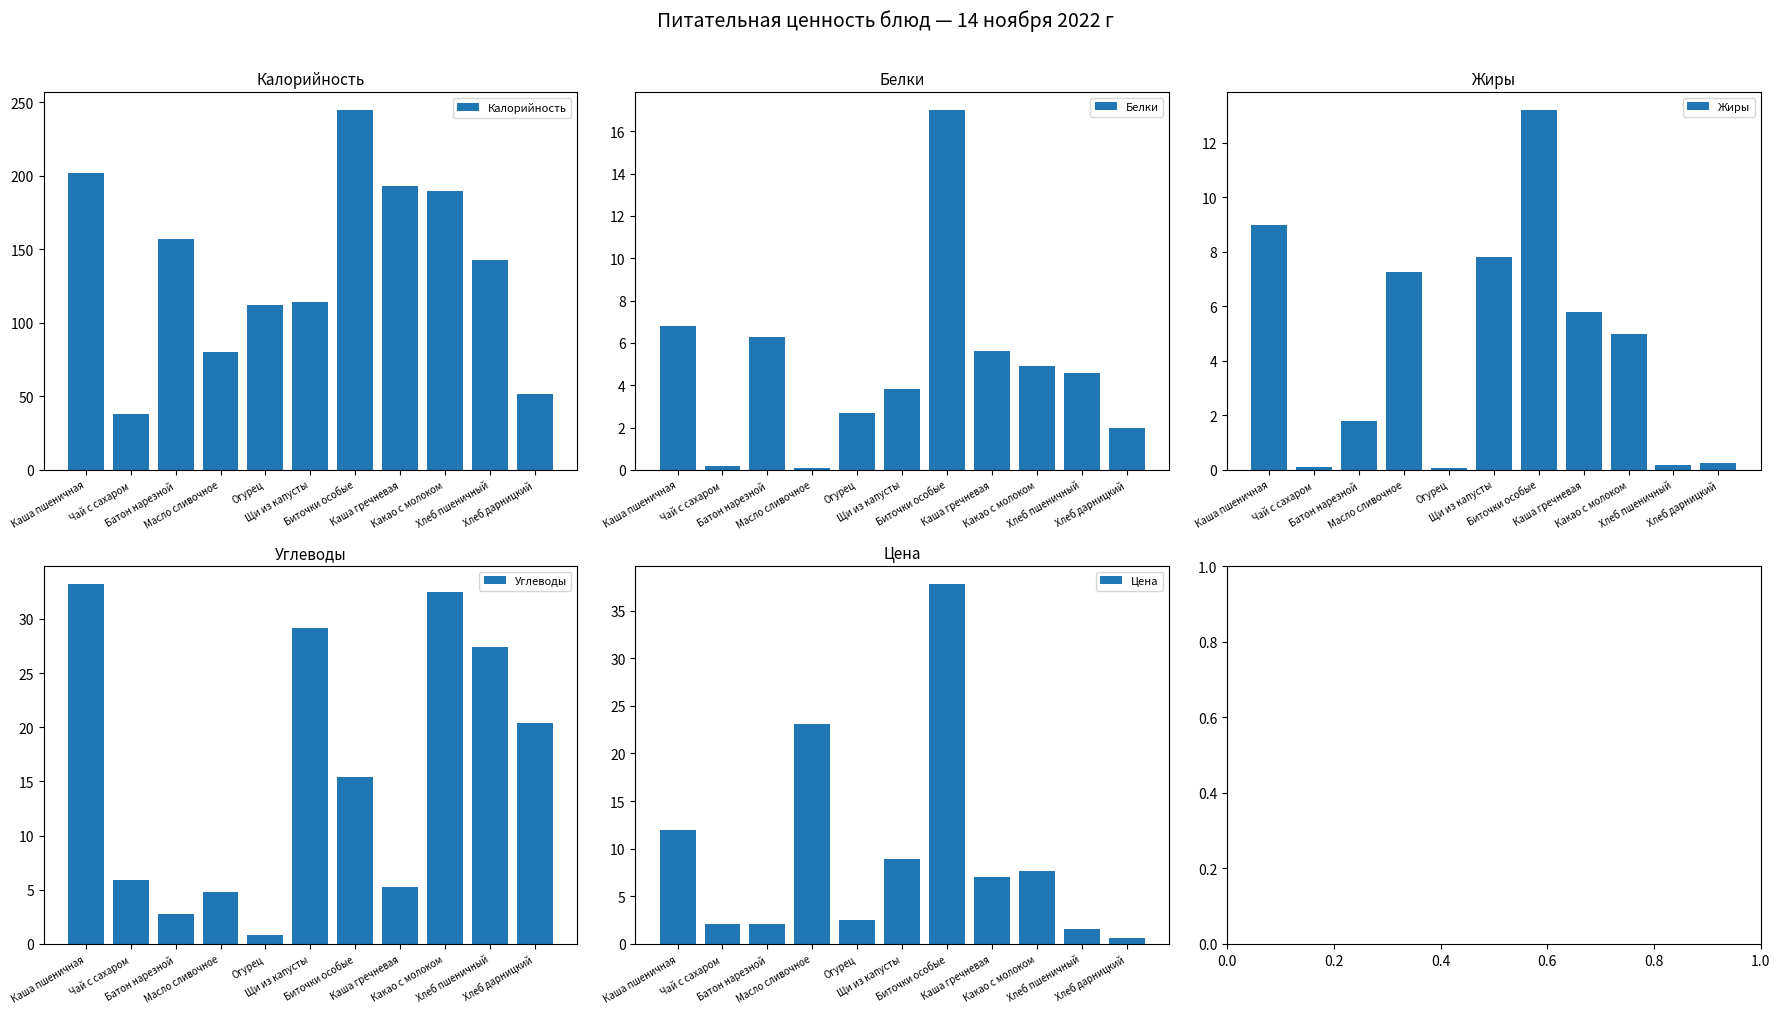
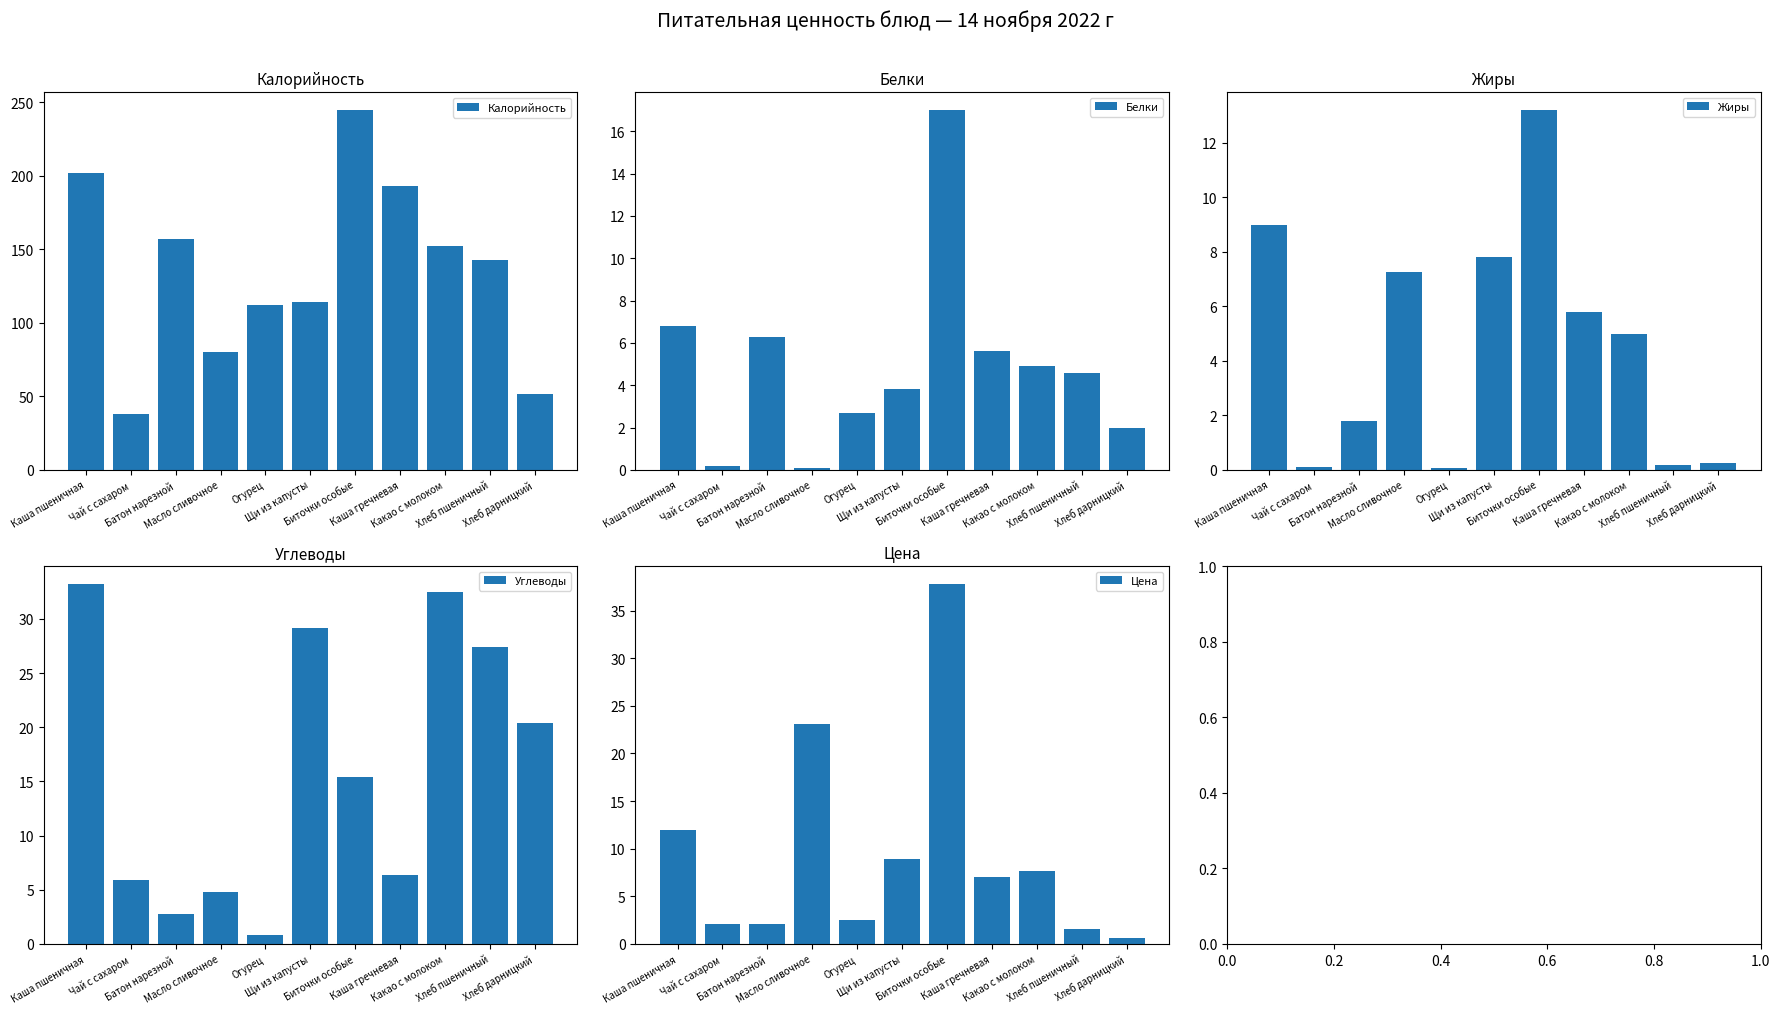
Калорийность, Какао с молоком: 190 -> 152
Углеводы, Каша гречневая: 5.3 -> 6.4
